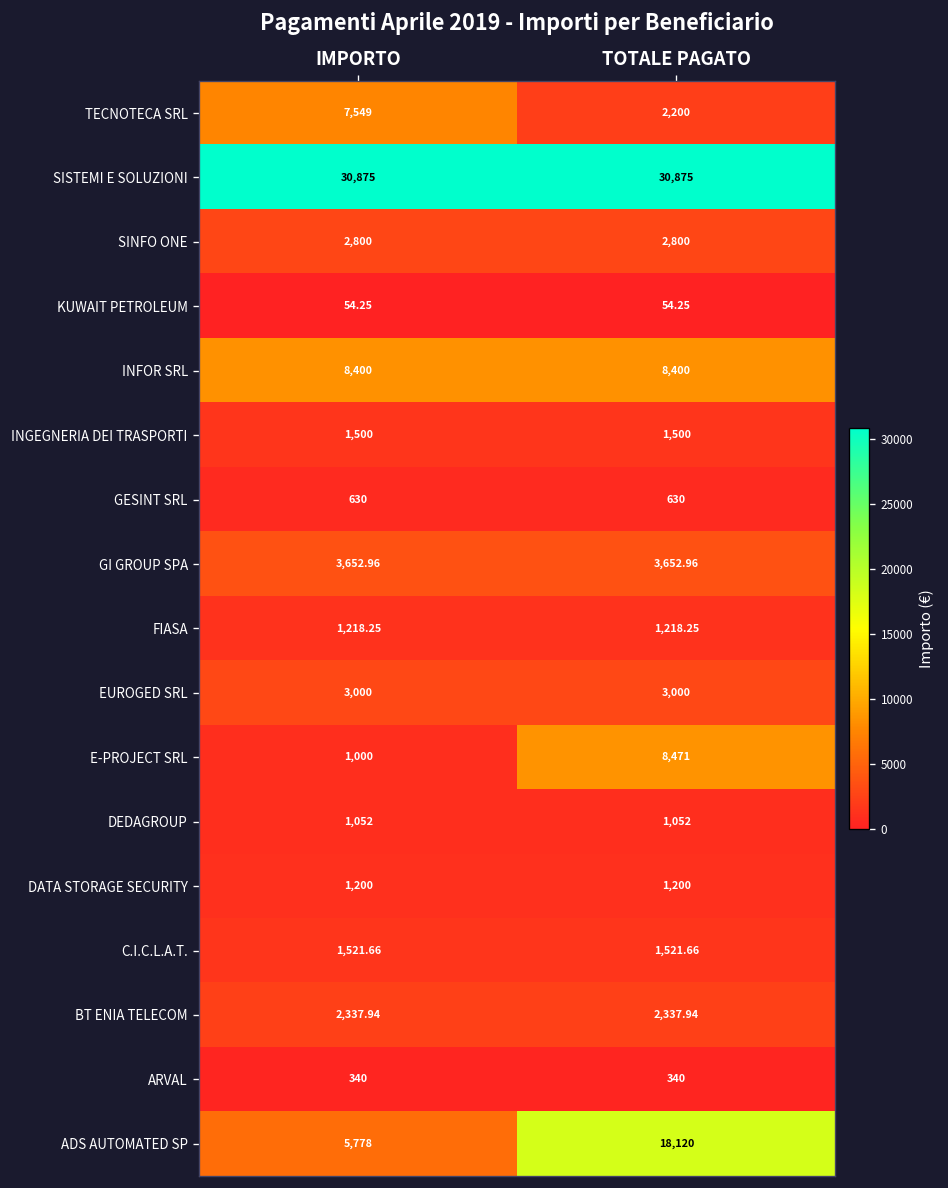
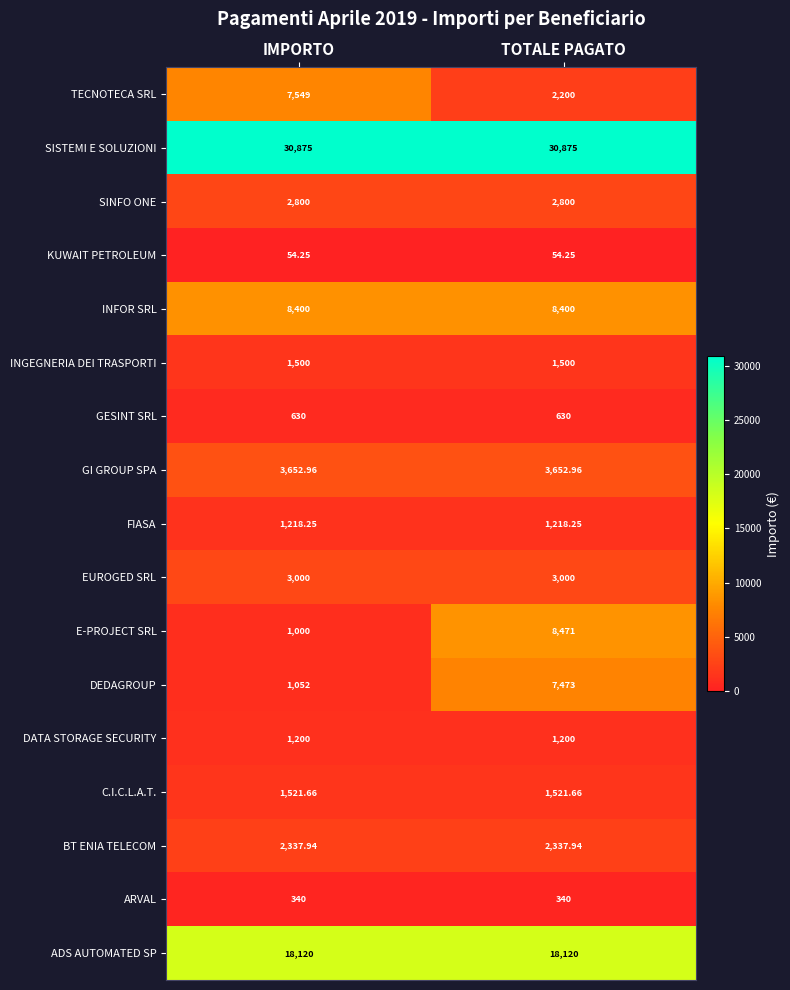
DEDAGROUP, TOTALE PAGATO: 1,052 -> 7,473
ADS AUTOMATED SP, IMPORTO: 5,778 -> 18,120
